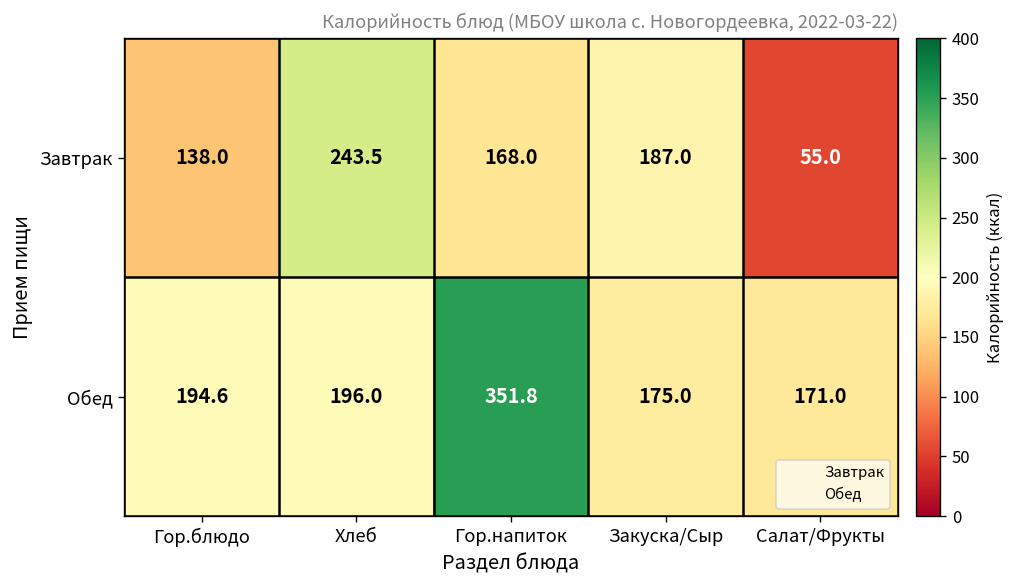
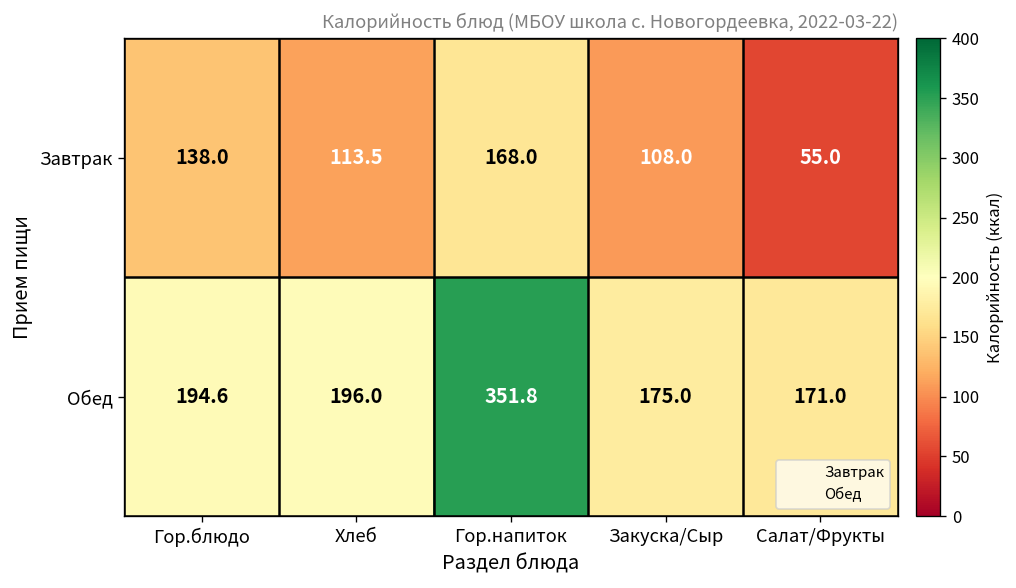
Завтрак, Хлеб: 243.5 -> 113.5
Завтрак, Закуска/Сыр: 187.0 -> 108.0
